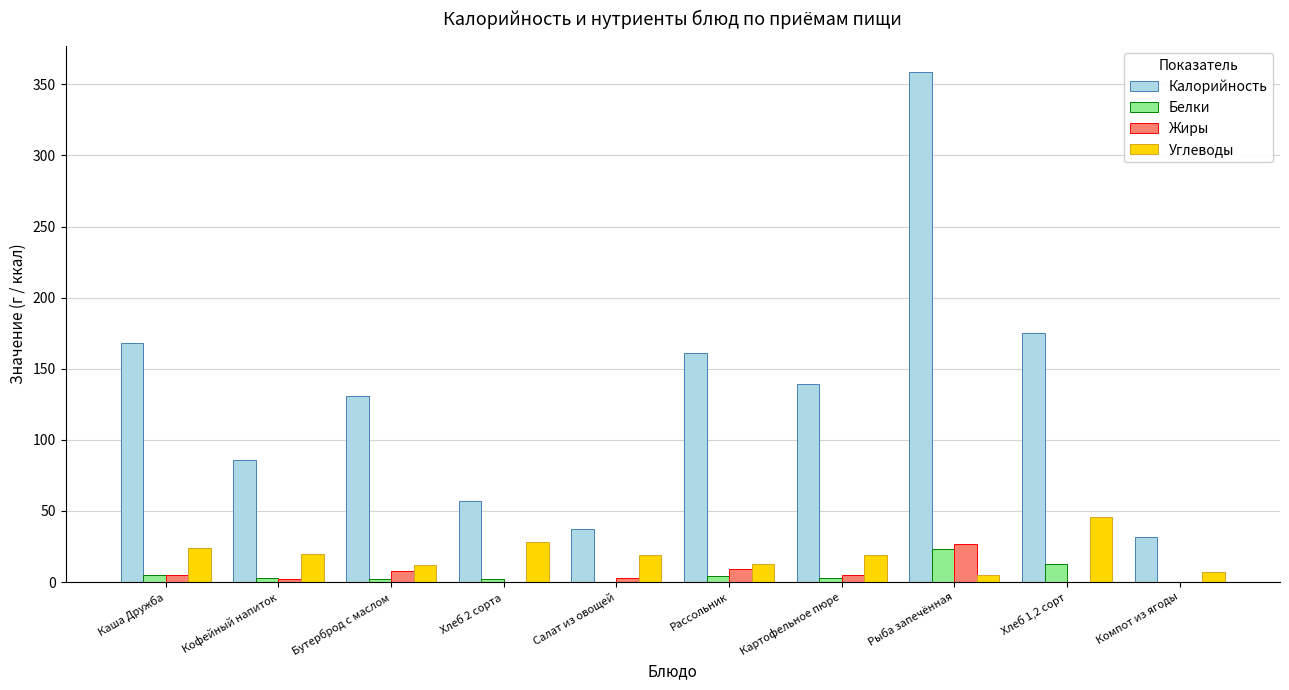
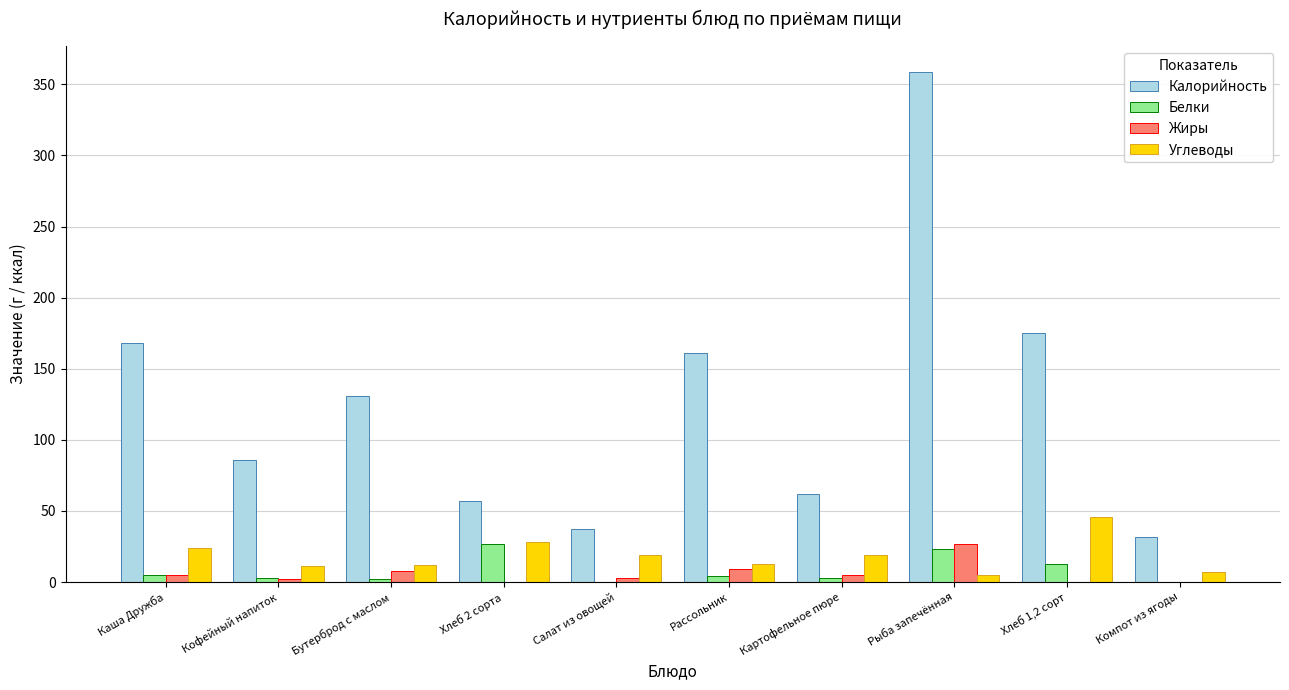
Углеводы, Кофейный напиток: 20 -> 11
Белки, Хлеб 2 сорта: 2 -> 27
Калорийность, Картофельное пюре: 139 -> 62
